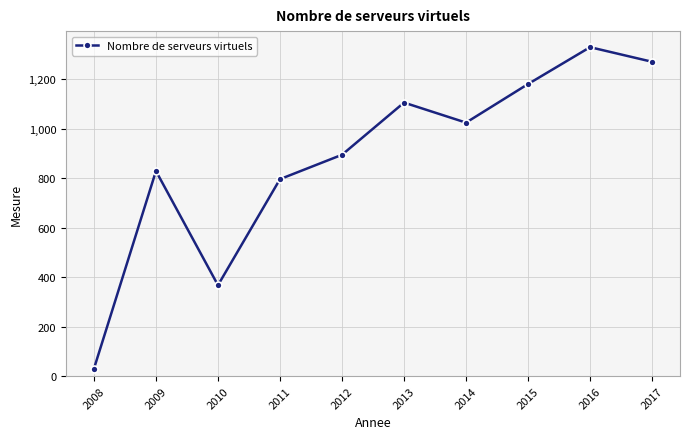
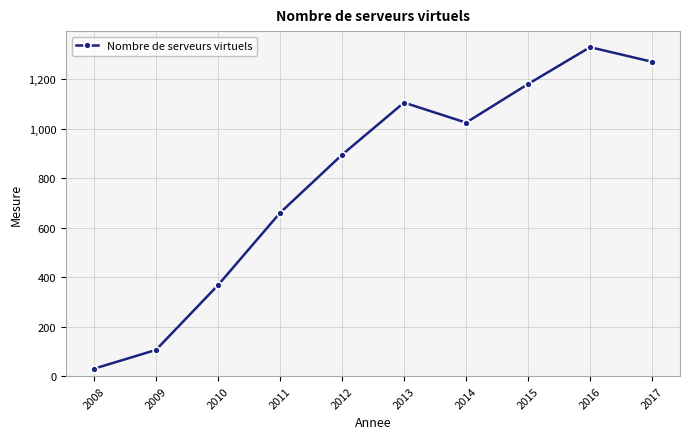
2009: 830 -> 110
2011: 800 -> 660
